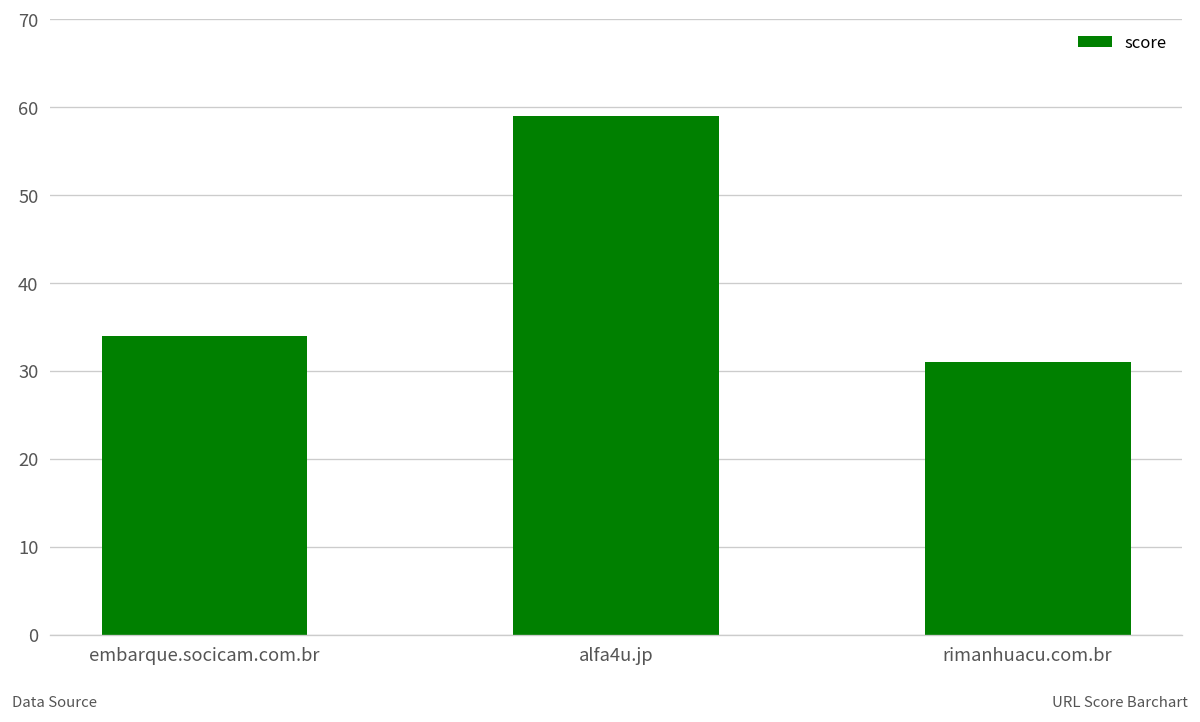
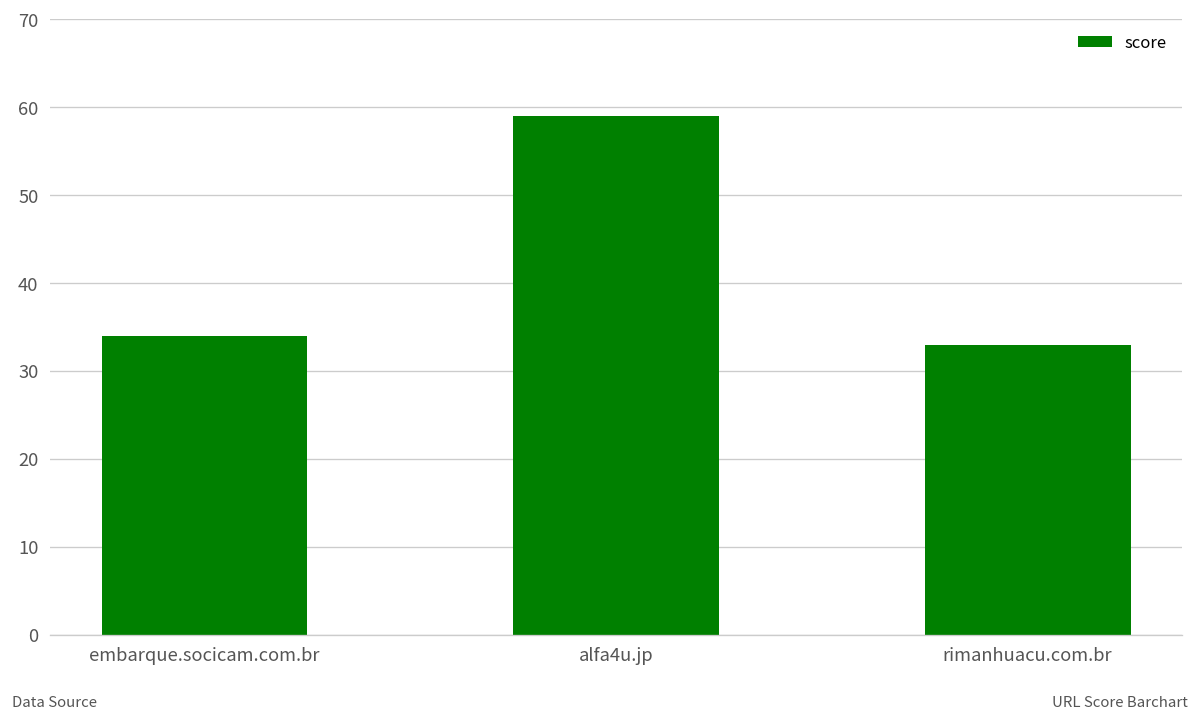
rimanhuacu.com.br: 31 -> 33
